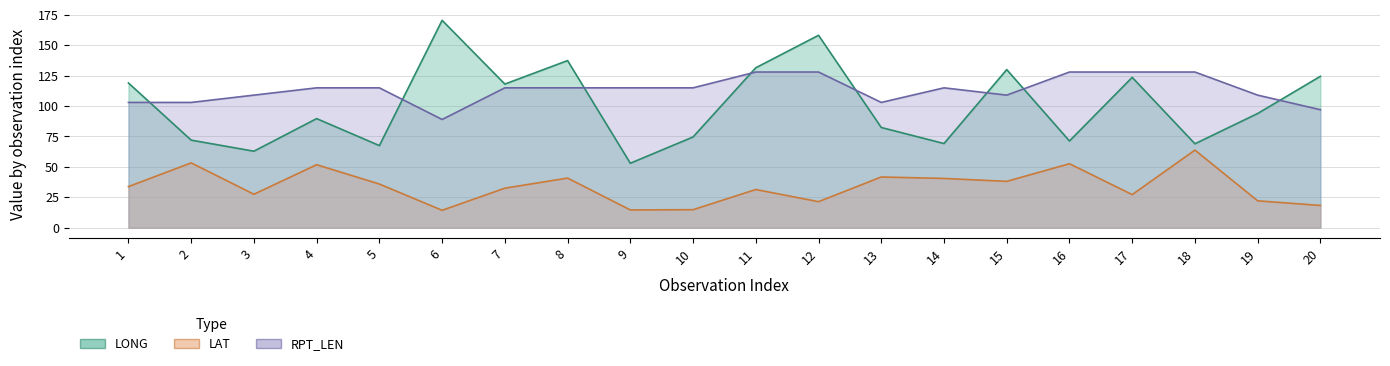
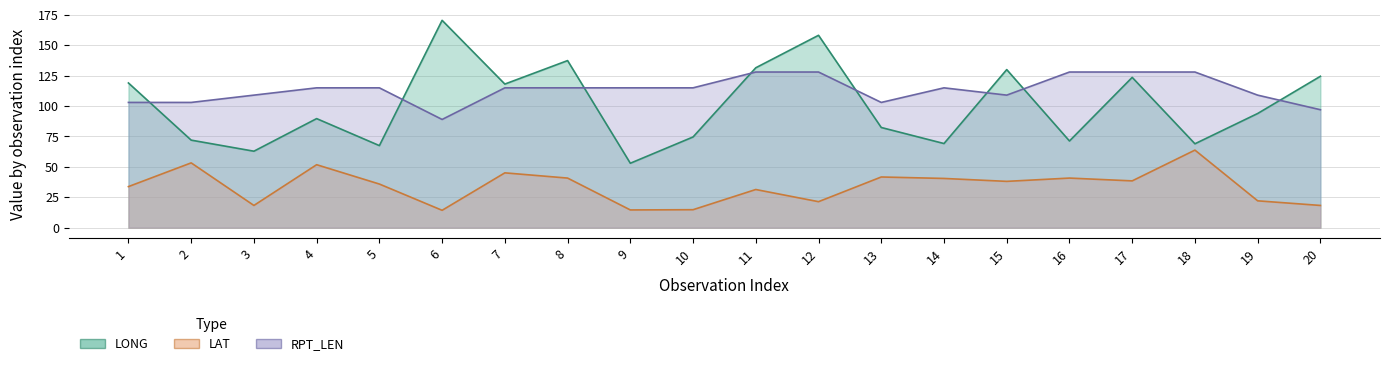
LAT, 3: 28 -> 18
LAT, 7: 33 -> 45
LAT, 16: 53 -> 41
LAT, 17: 27 -> 39
